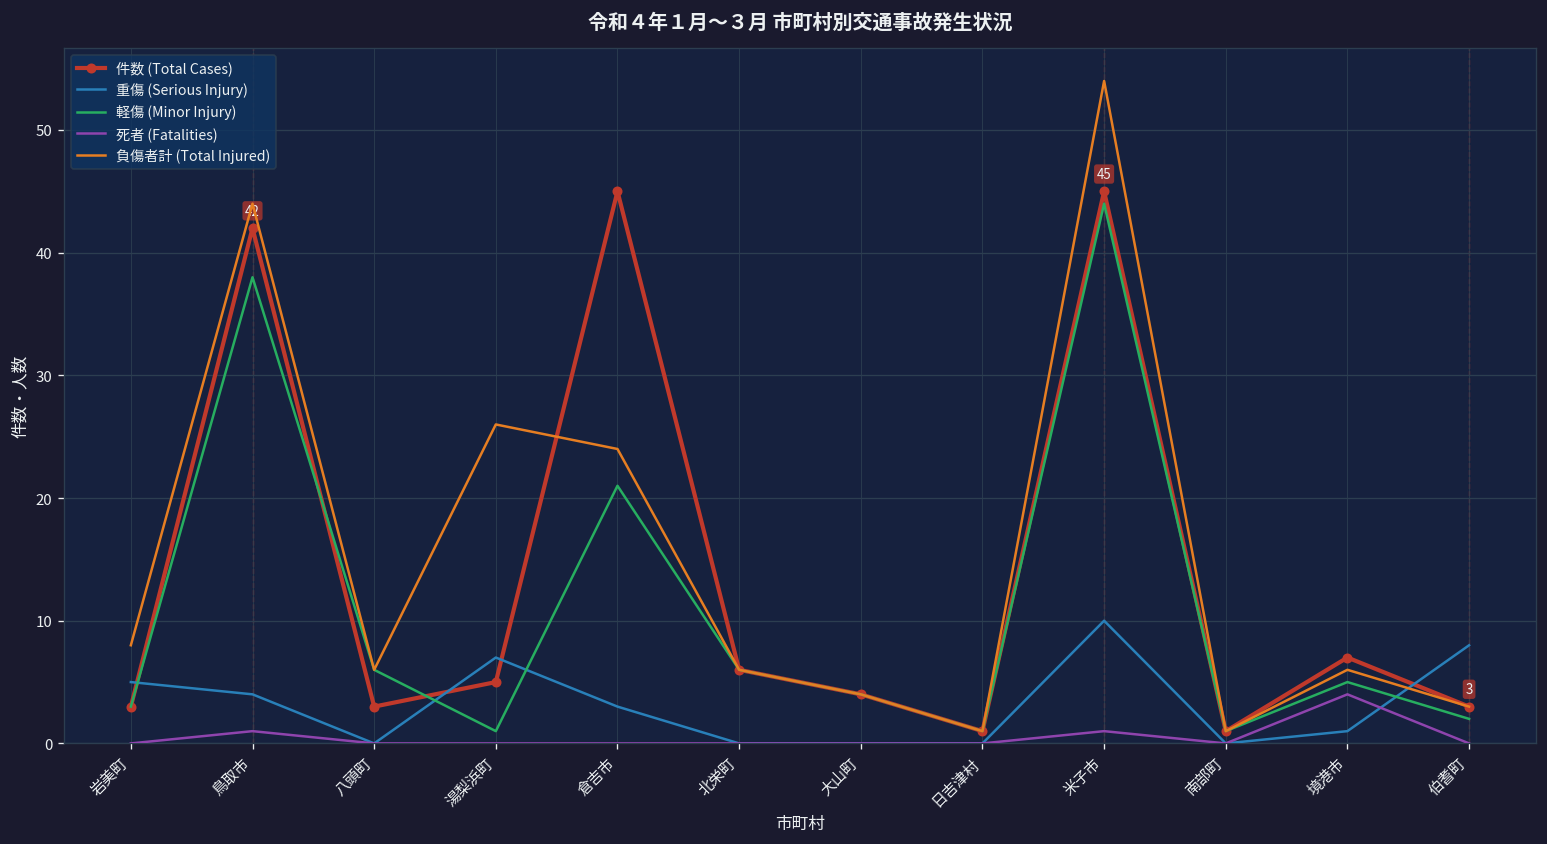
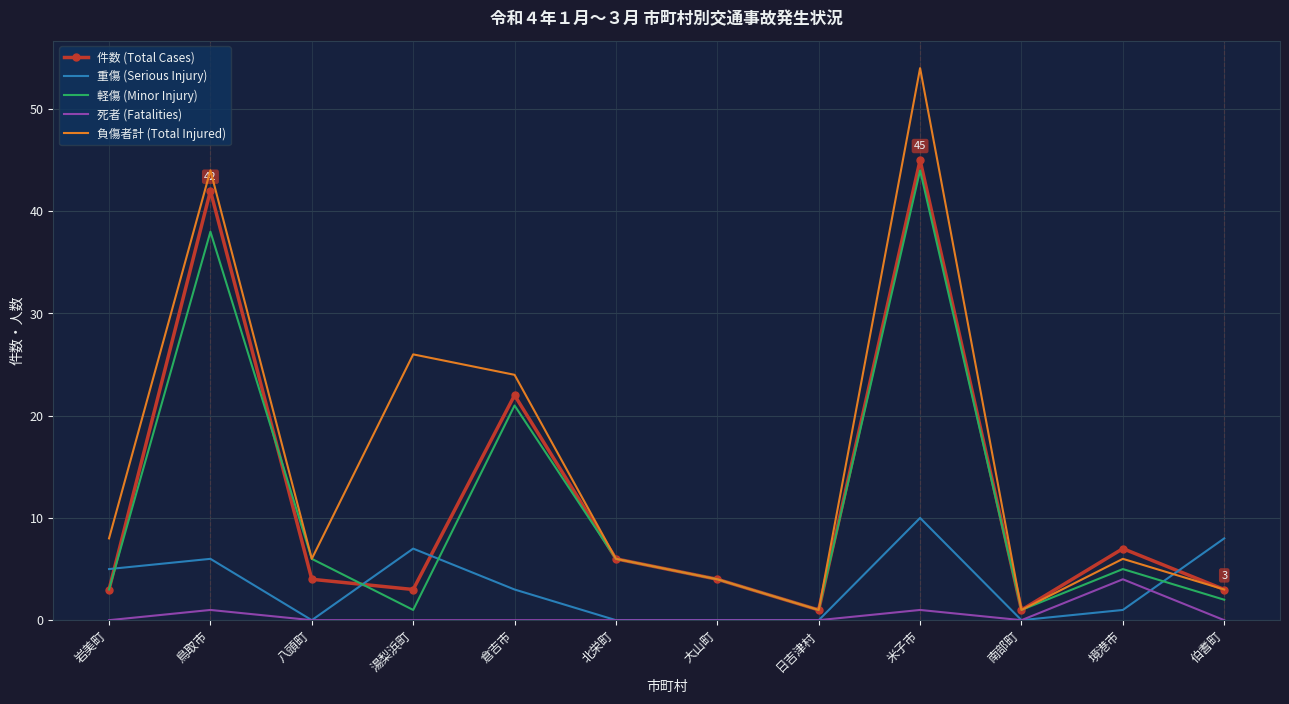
重傷 (Serious Injury), 鳥取市: 4 -> 6
件数 (Total Cases), 八頭町: 3 -> 4
件数 (Total Cases), 湯梨浜町: 5 -> 3
件数 (Total Cases), 倉吉市: 45 -> 22
